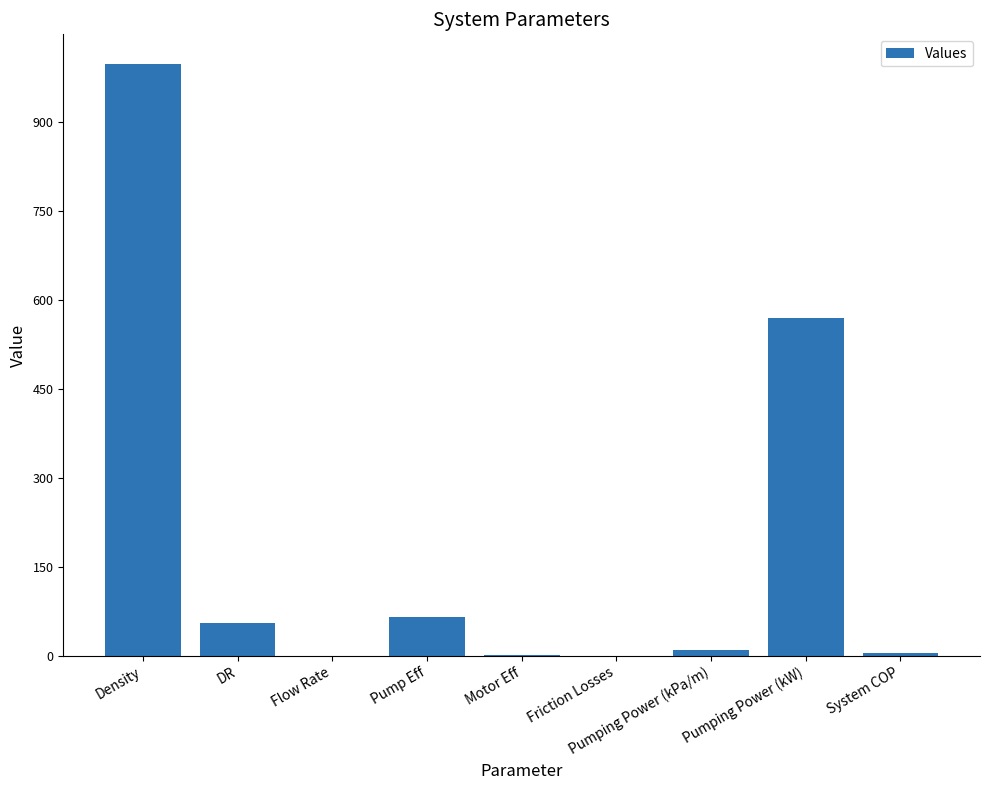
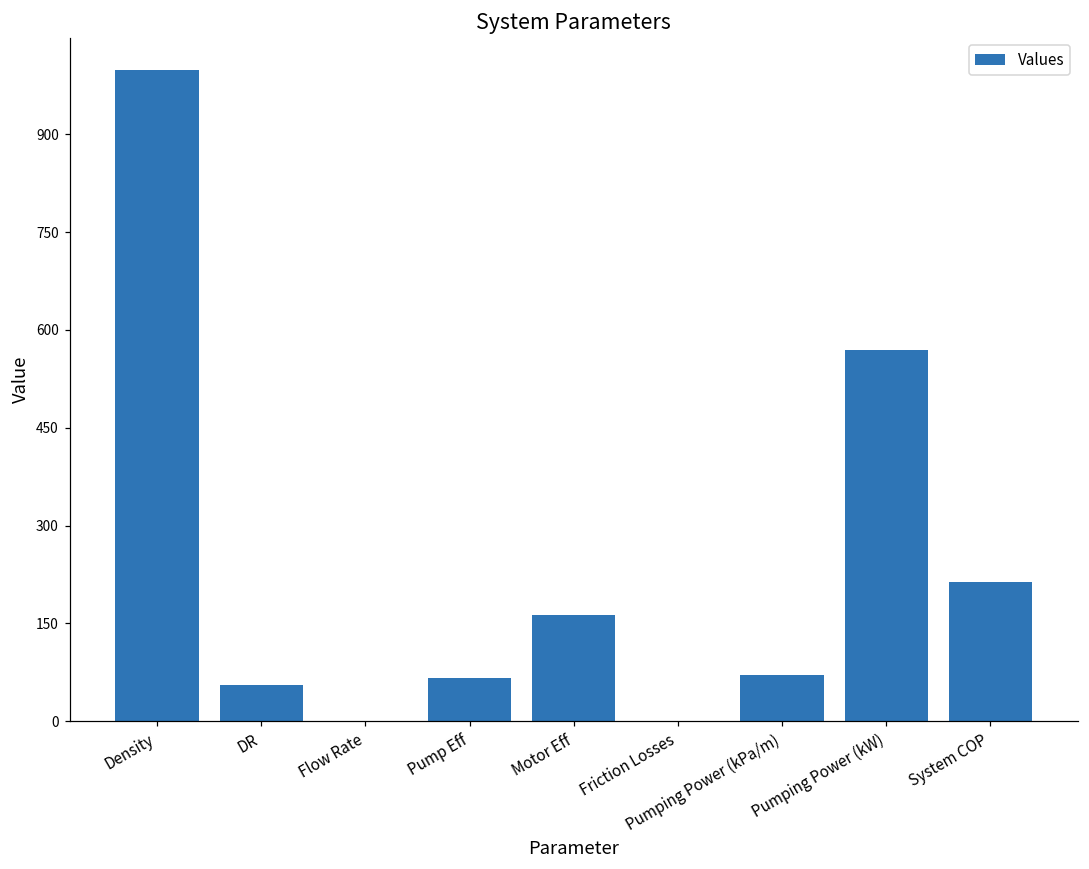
Motor Eff: 0 -> 160
Pumping Power (kPa/m): 10 -> 70
System COP: 0 -> 210
